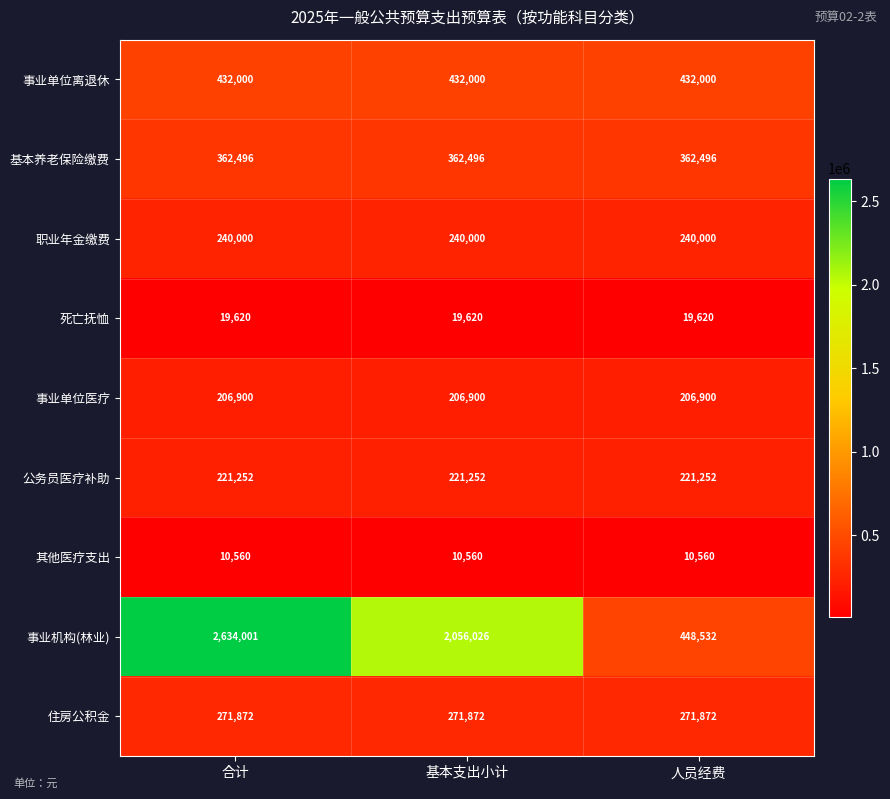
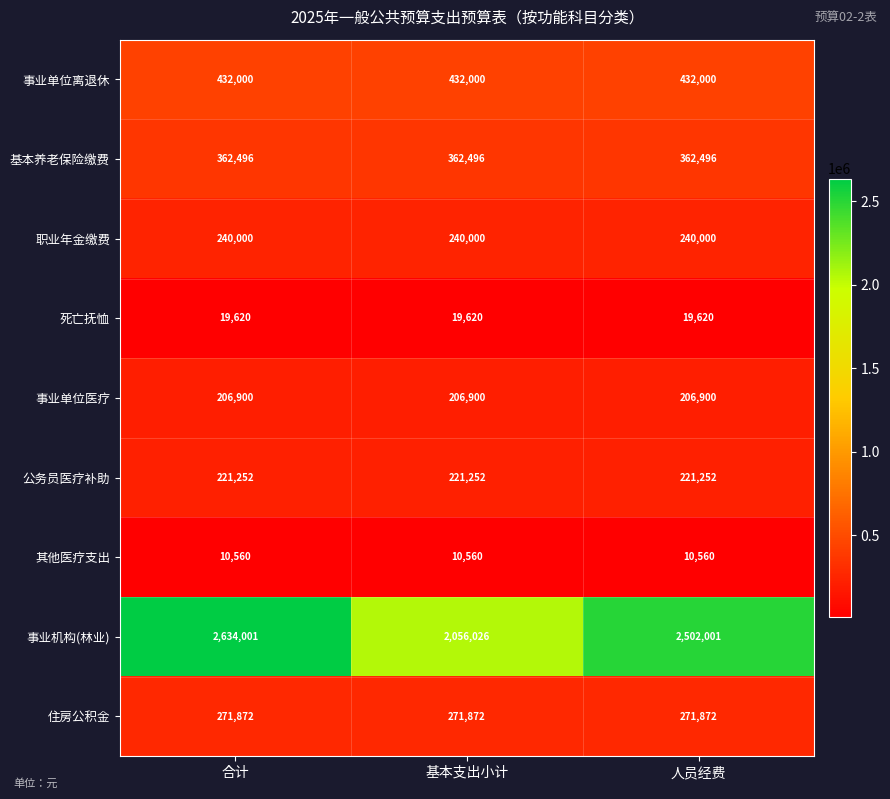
事业机构(林业), 人员经费: 448,532 -> 2,502,001
